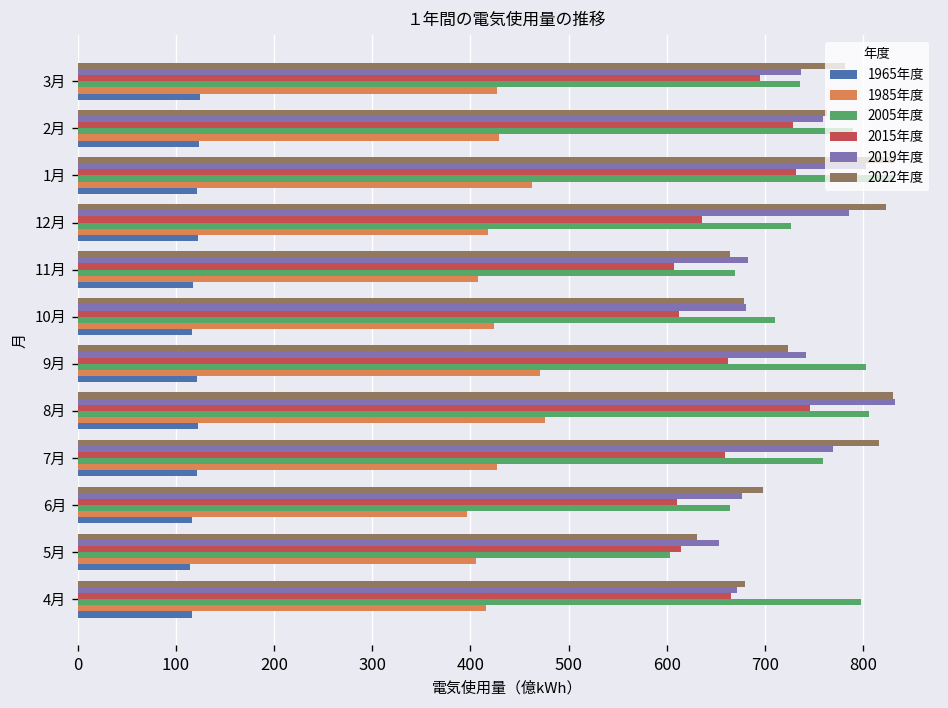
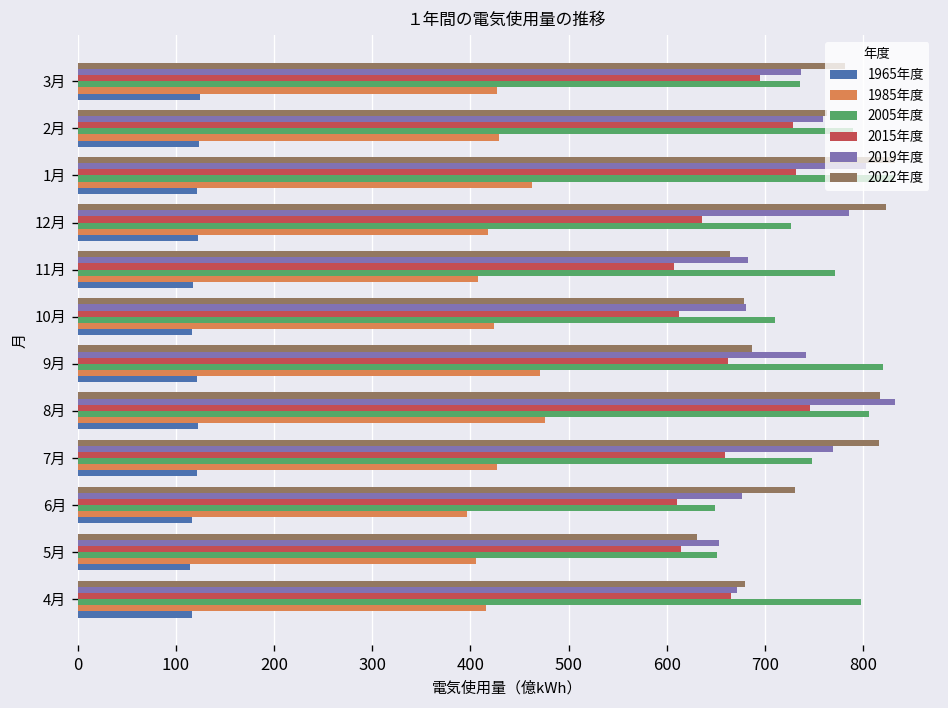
2005年度, 11月: 670 -> 770
2022年度, 9月: 720 -> 690
2005年度, 9月: 800 -> 820
2022年度, 8月: 830 -> 820
2005年度, 7月: 760 -> 750
2022年度, 6月: 700 -> 730
2005年度, 6月: 670 -> 650
2005年度, 5月: 600 -> 650
